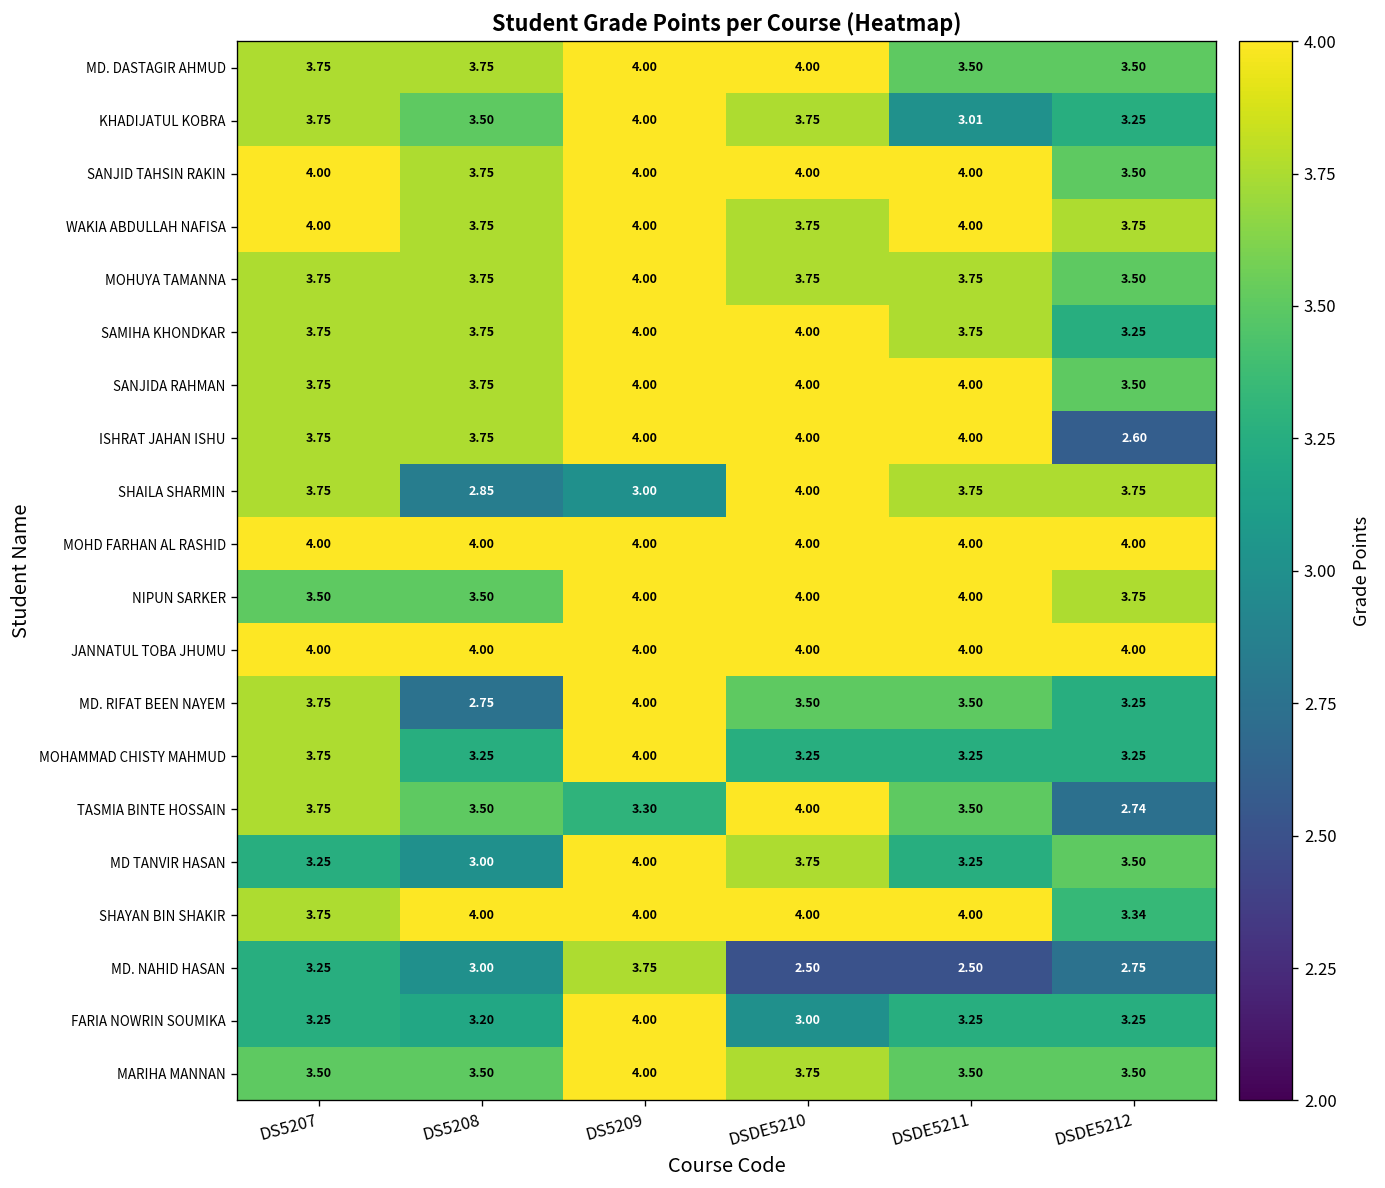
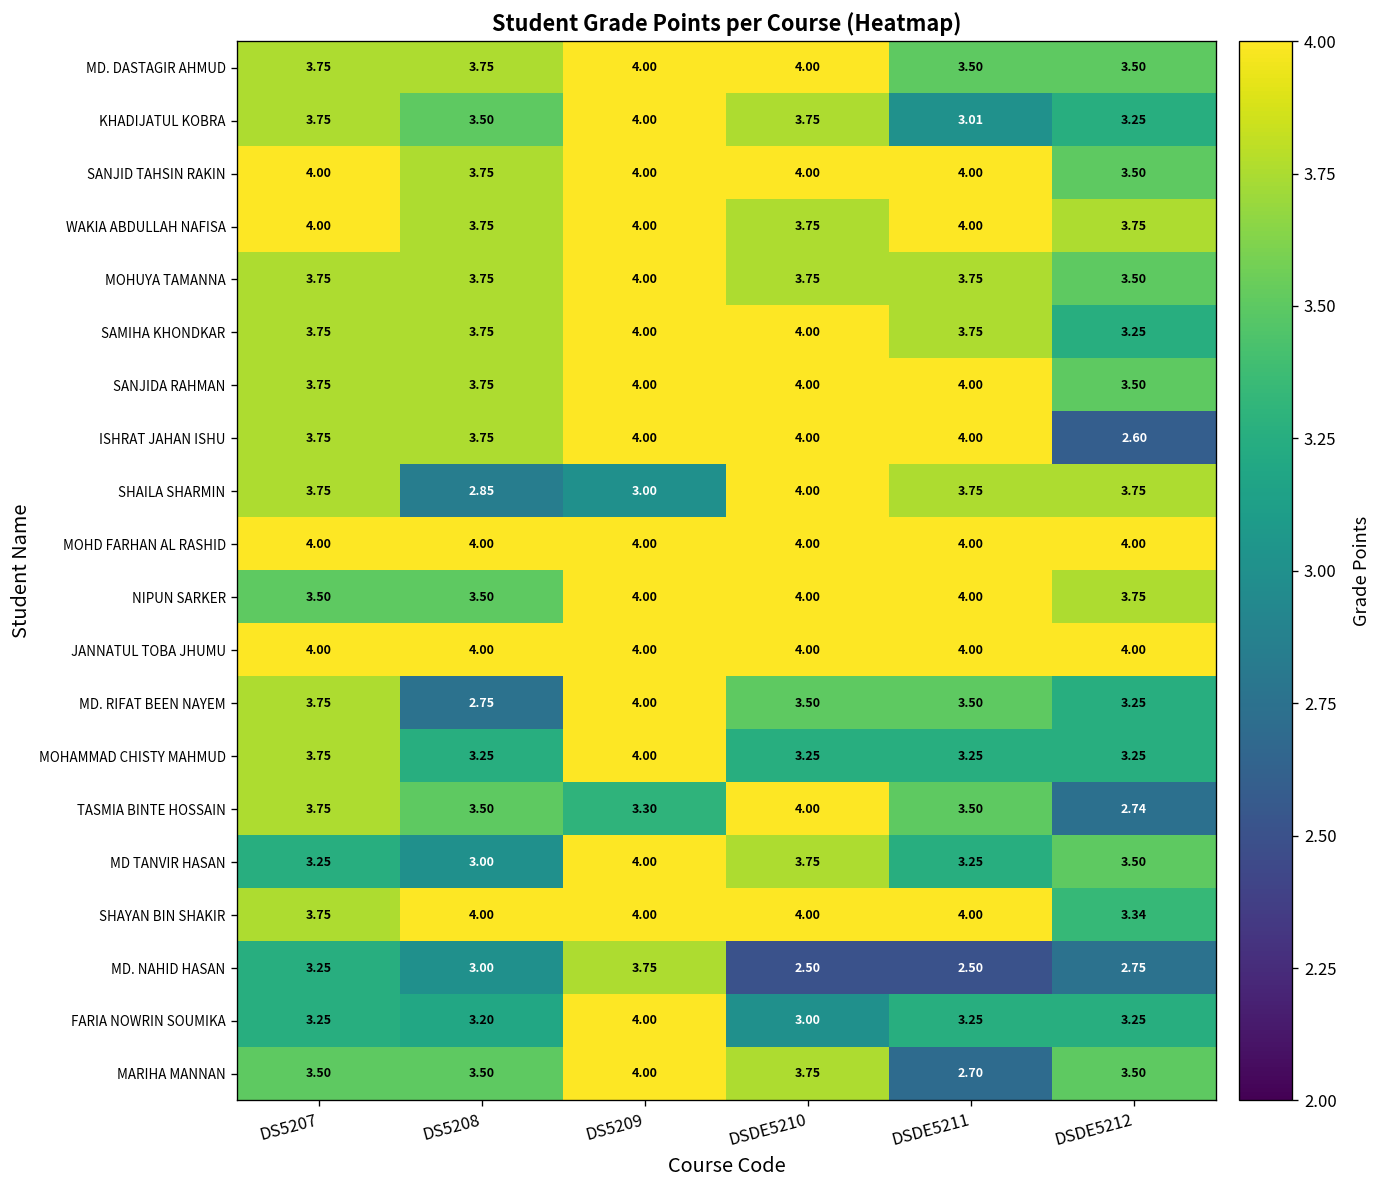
MARIHA MANNAN, DSDE5211: 3.50 -> 2.70
